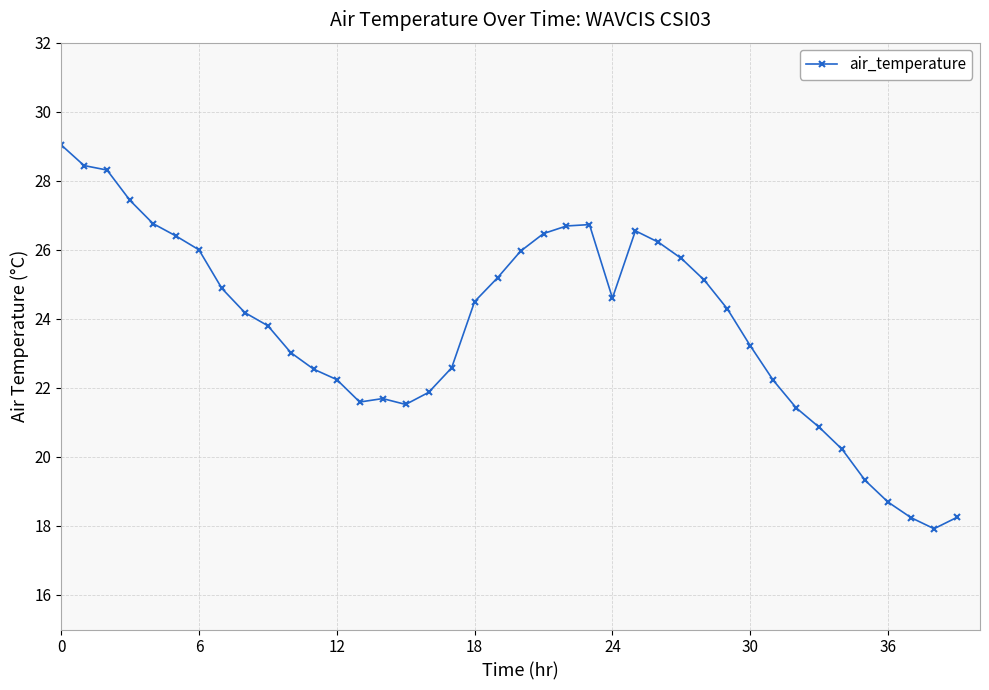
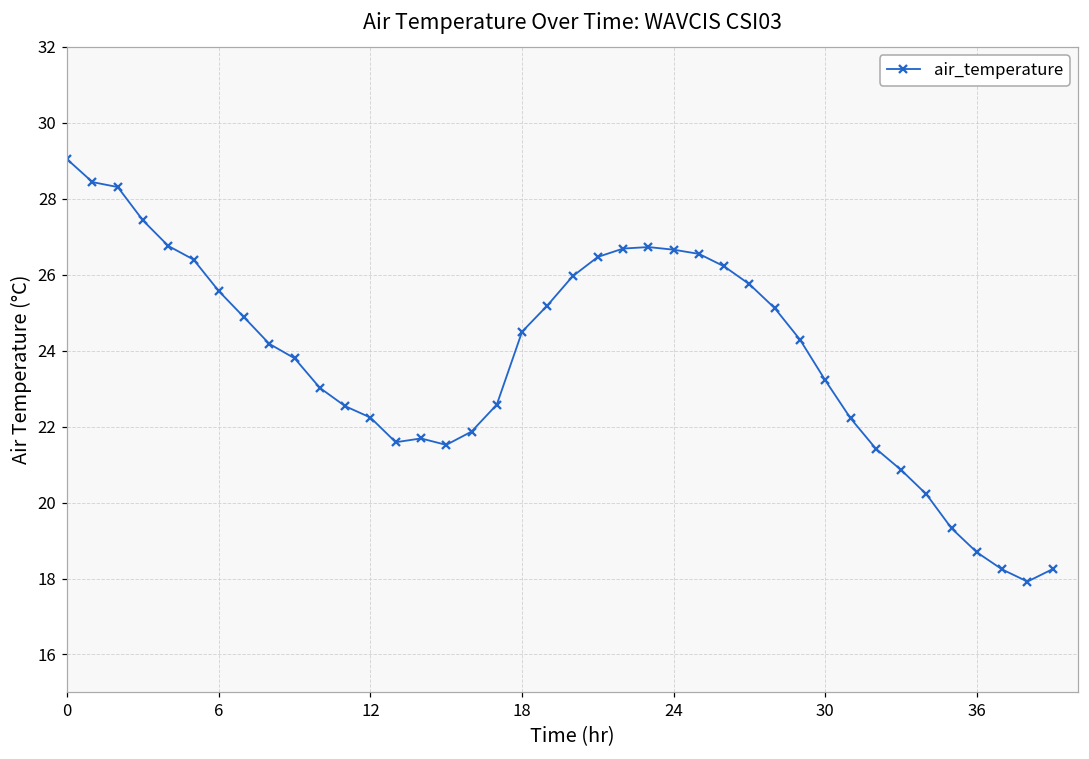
6: 26.0 -> 25.6
24: 24.6 -> 26.7
